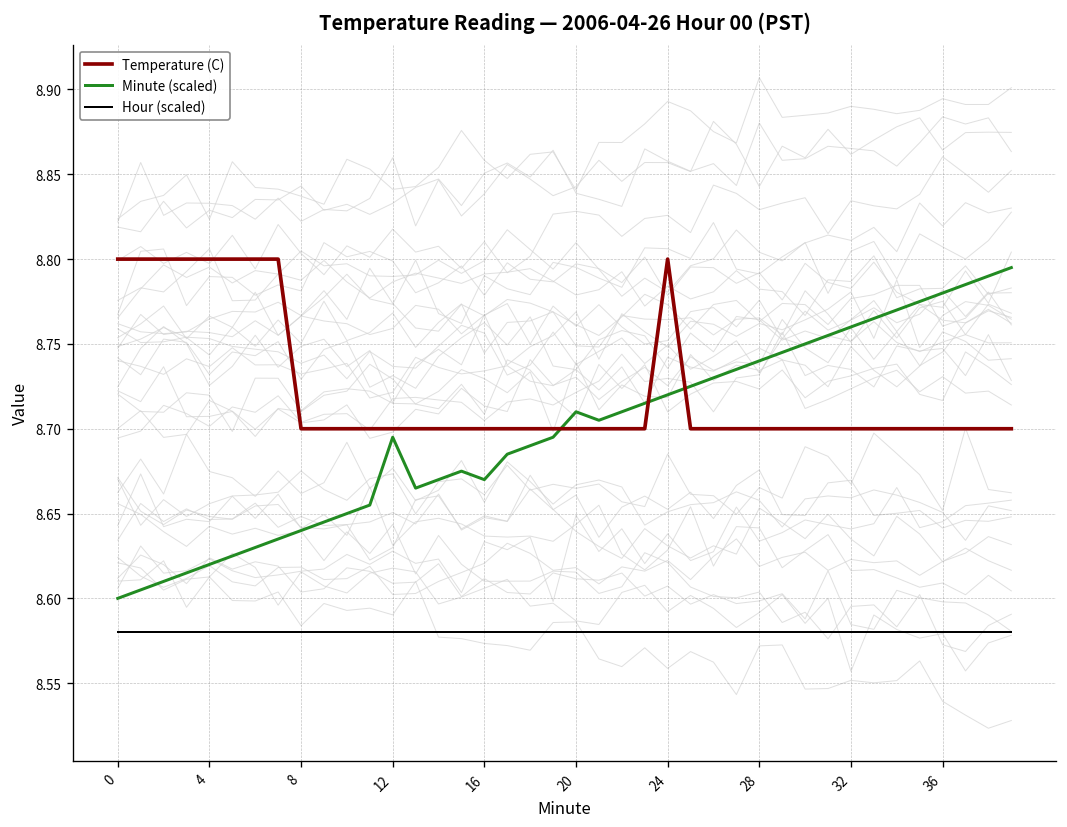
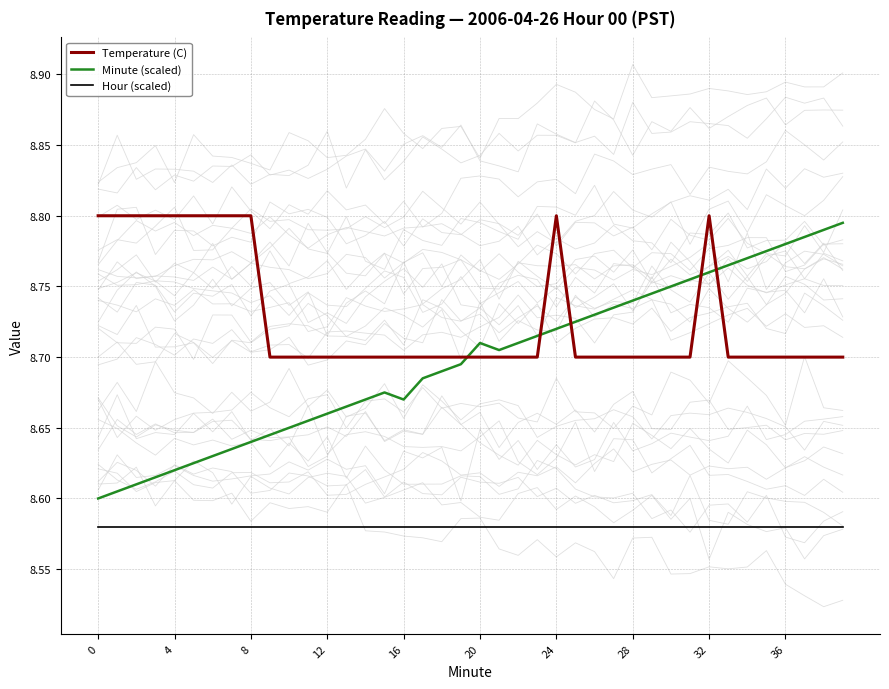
Temperature (C), 8: 8.7 -> 8.8
Minute (scaled), 12: 8.695 -> 8.660
Temperature (C), 32: 8.7 -> 8.8
